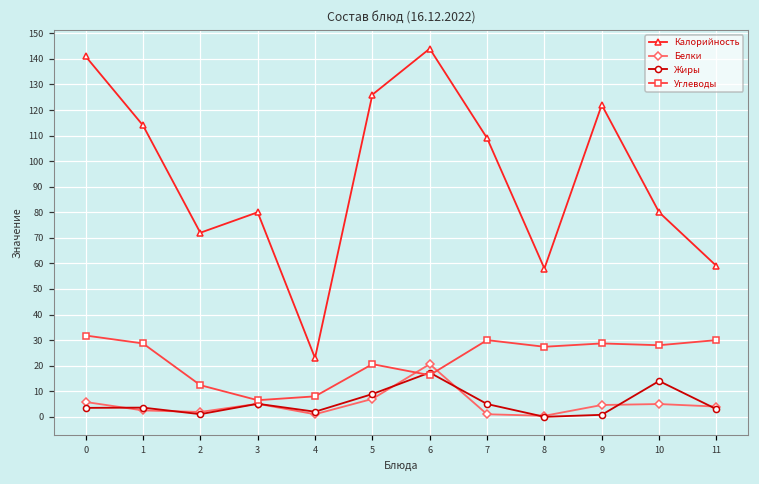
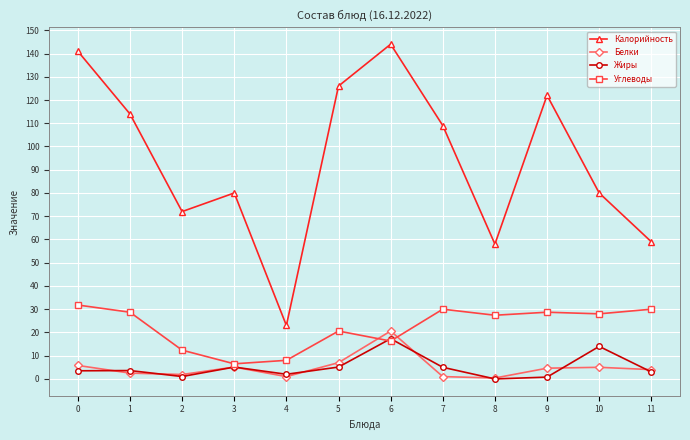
Жиры, 5: 9 -> 5
